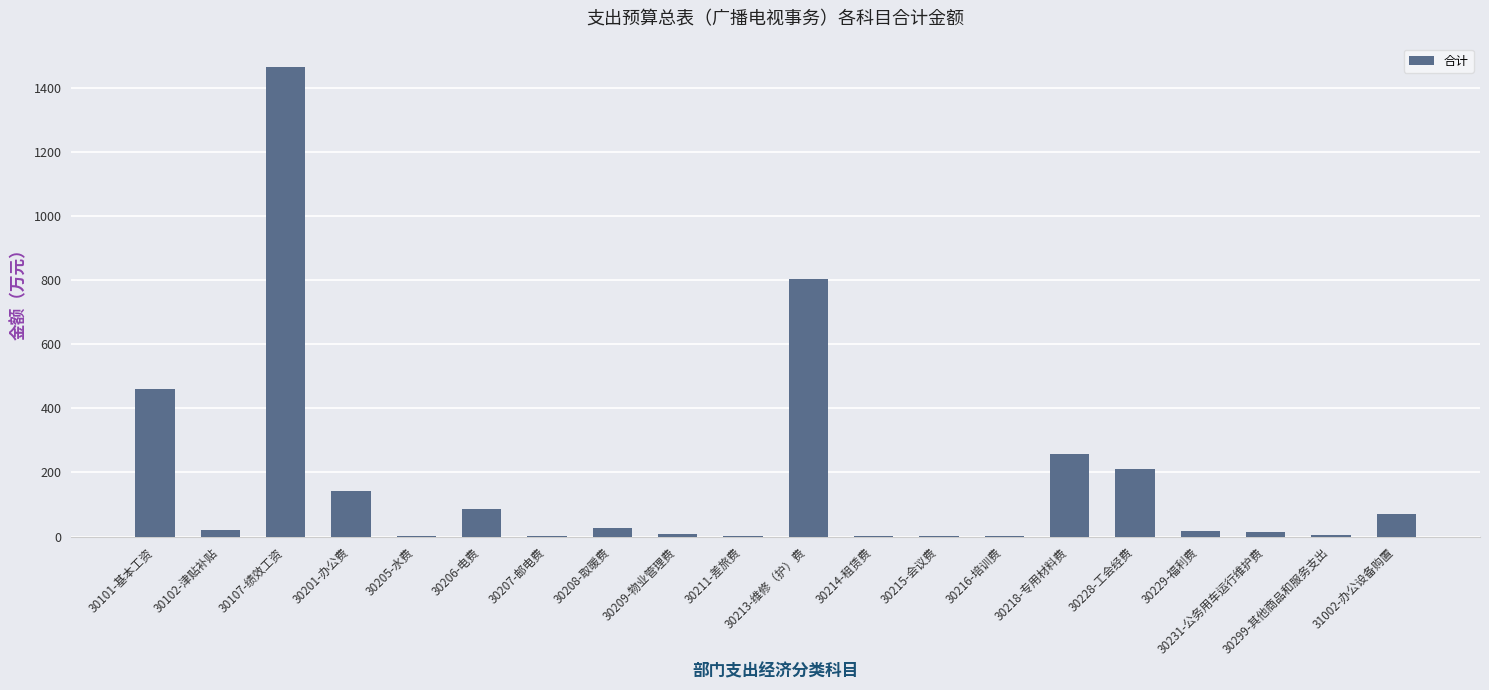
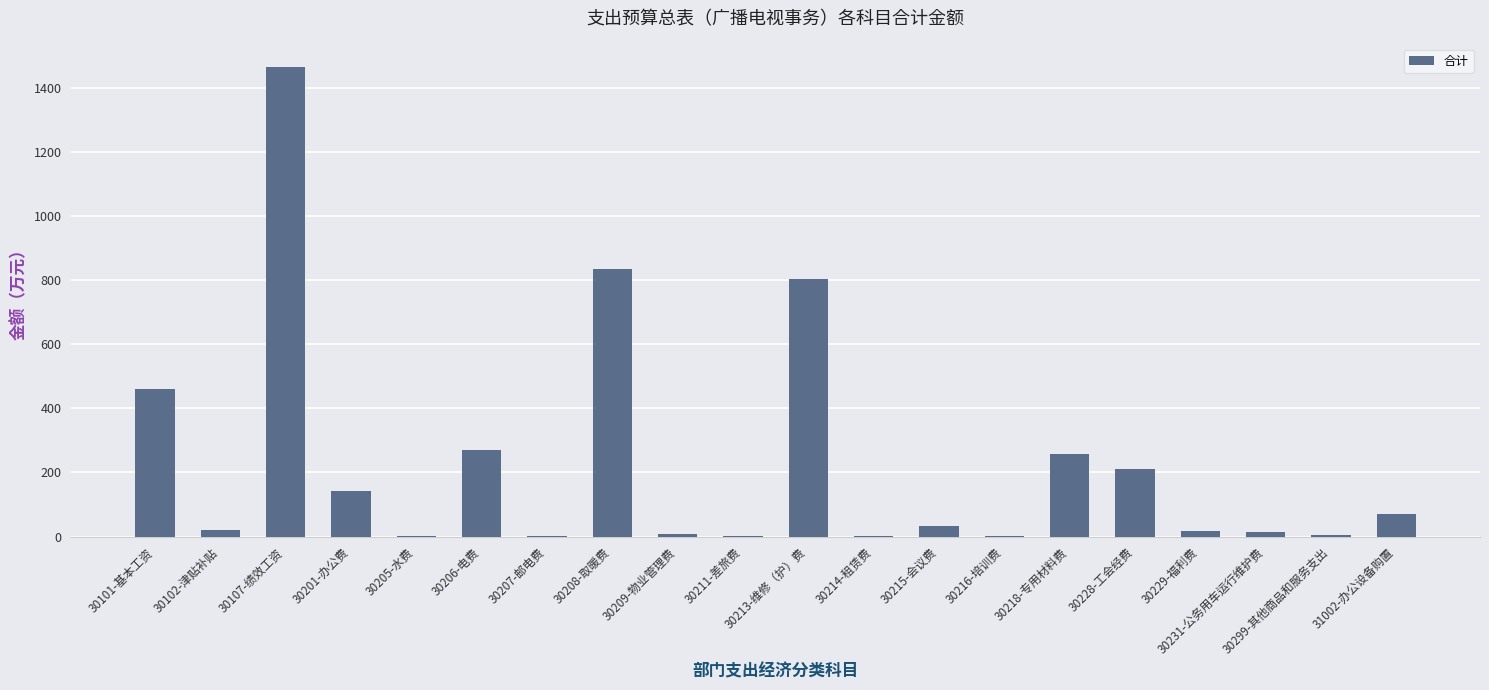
30206-电费: 90 -> 270
30208-取暖费: 30 -> 840
30215-会议费: 0 -> 30
